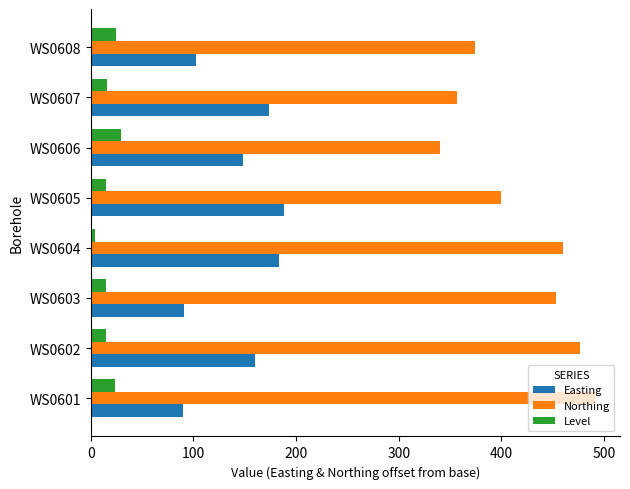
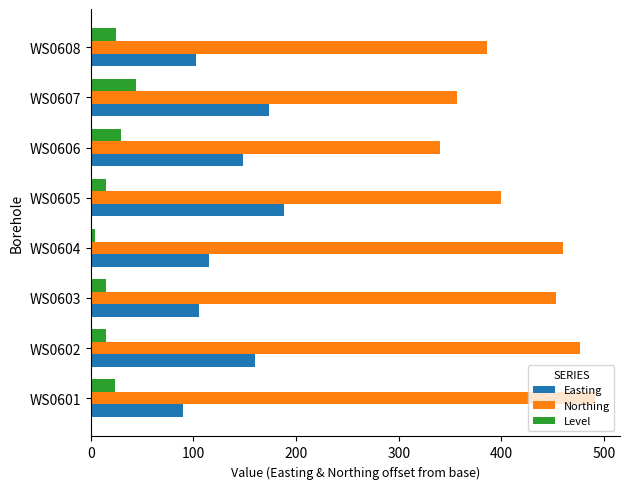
Northing, WS0608: 374 -> 385
Level, WS0607: 16 -> 44
Easting, WS0604: 184 -> 116
Easting, WS0603: 90 -> 105
